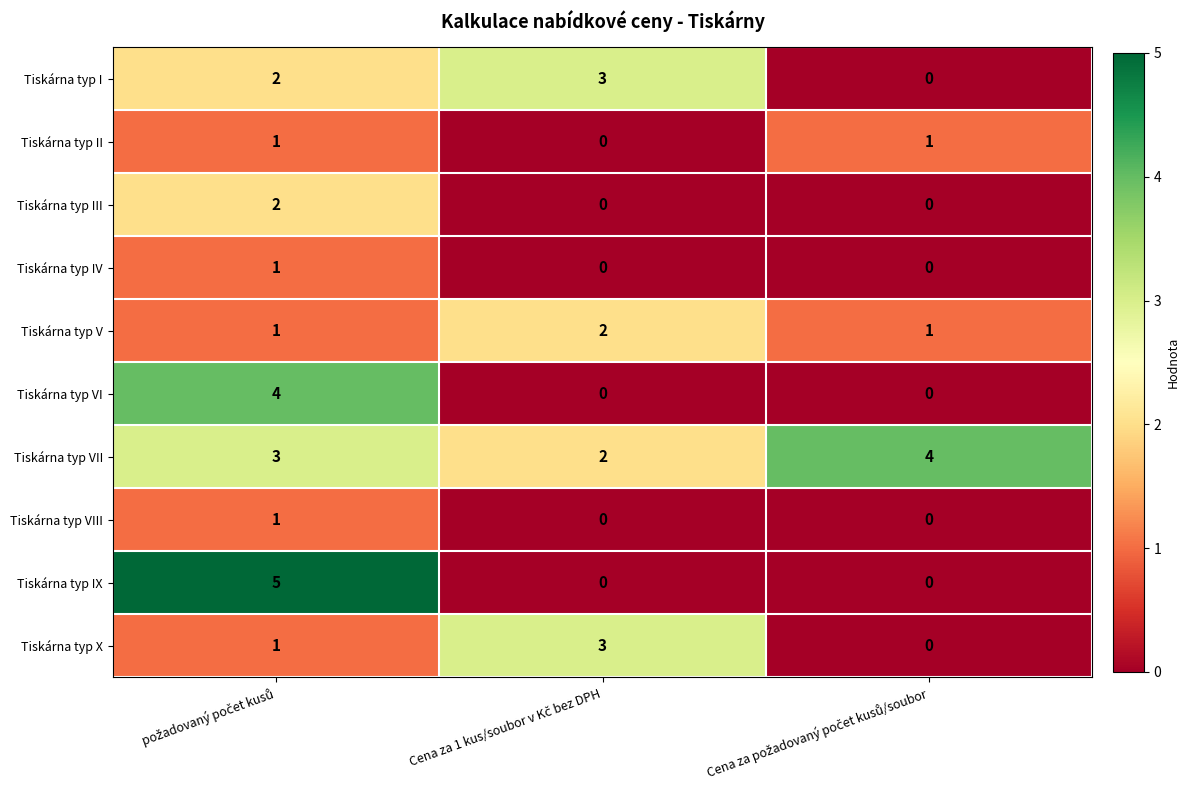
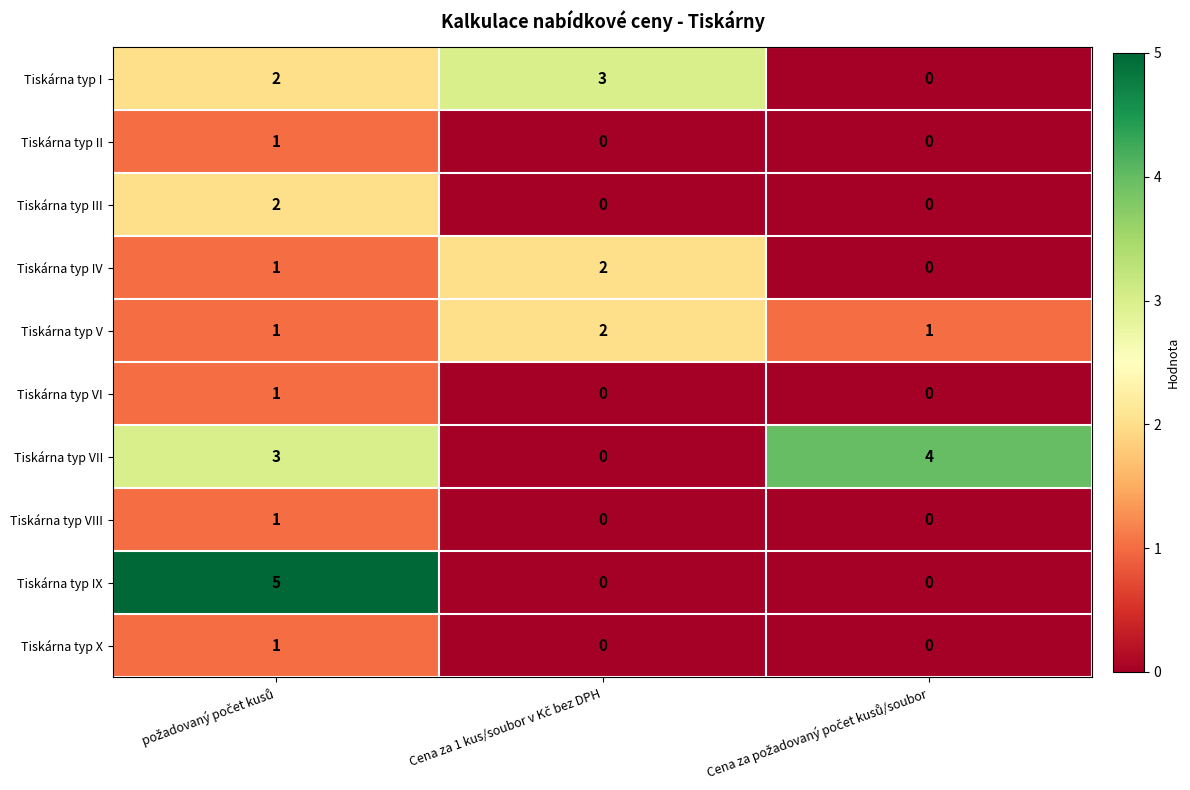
Tiskárna typ II, Cena za požadovaný počet kusů/soubor: 1 -> 0
Tiskárna typ IV, Cena za 1 kus/soubor v Kč bez DPH: 0 -> 2
Tiskárna typ VI, požadovaný počet kusů: 4 -> 1
Tiskárna typ VII, Cena za 1 kus/soubor v Kč bez DPH: 2 -> 0
Tiskárna typ X, Cena za 1 kus/soubor v Kč bez DPH: 3 -> 0
